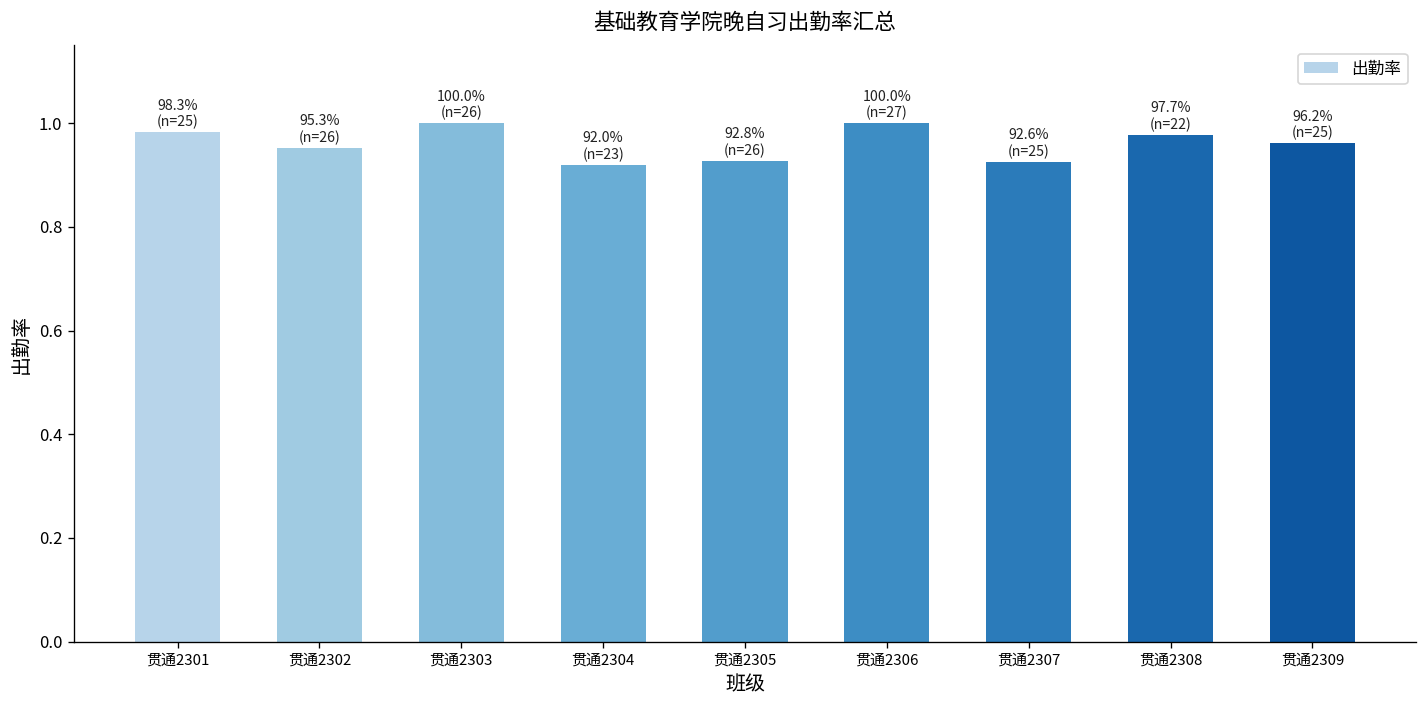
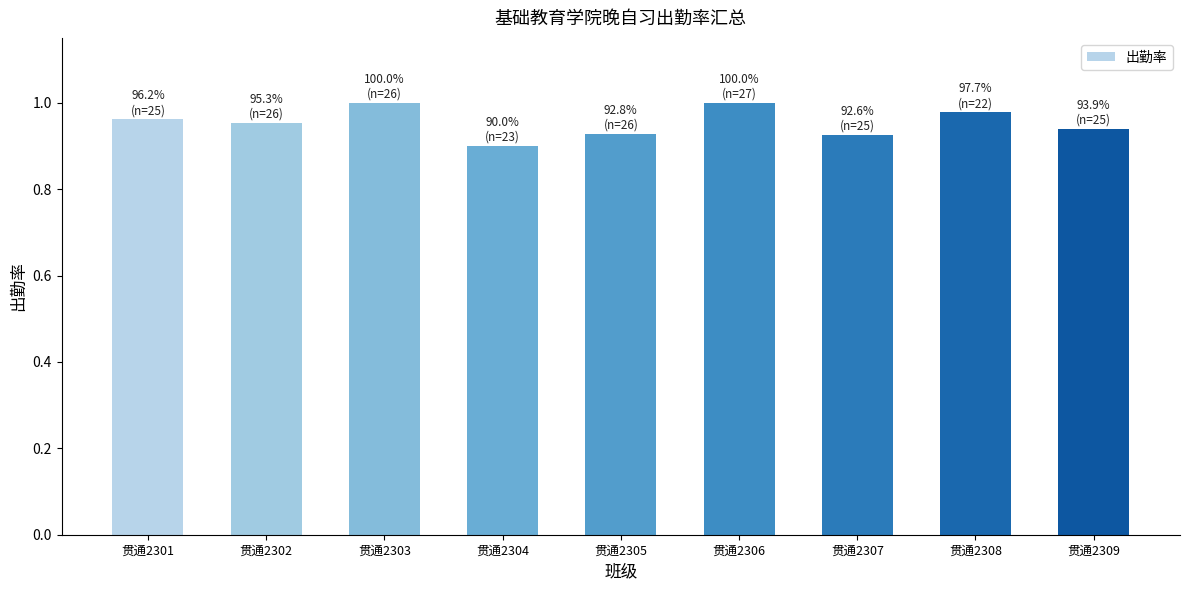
贯通2301: 98.3% -> 96.2%
贯通2304: 92.0% -> 90.0%
贯通2309: 96.2% -> 93.9%
